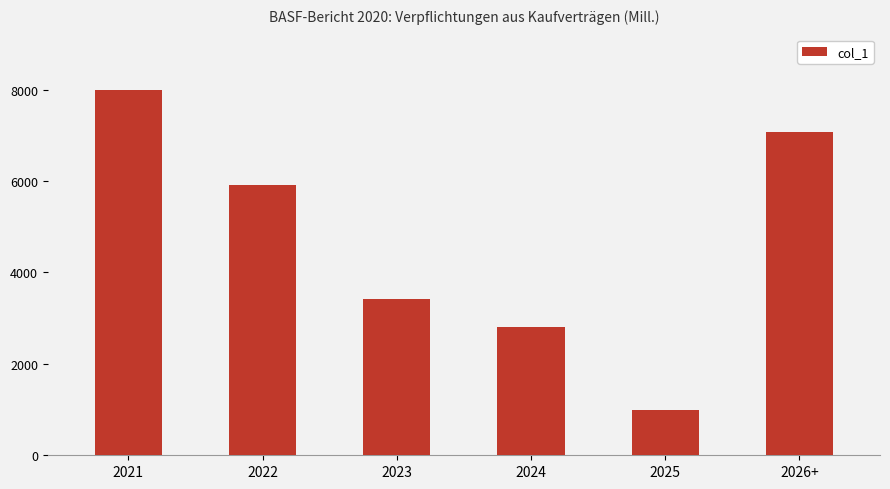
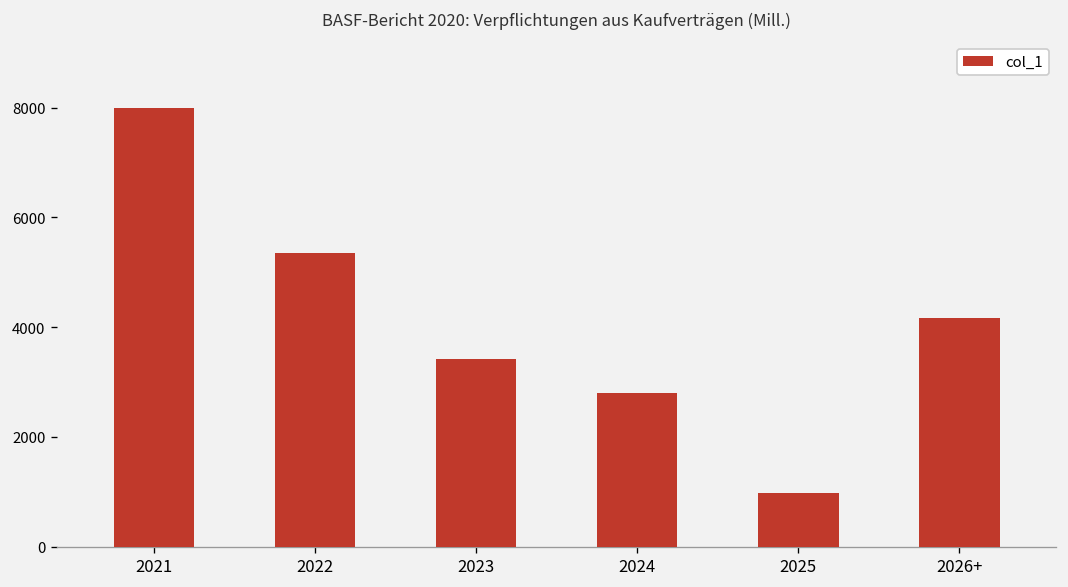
2022: 5900 -> 5300
2026+: 7100 -> 4200
